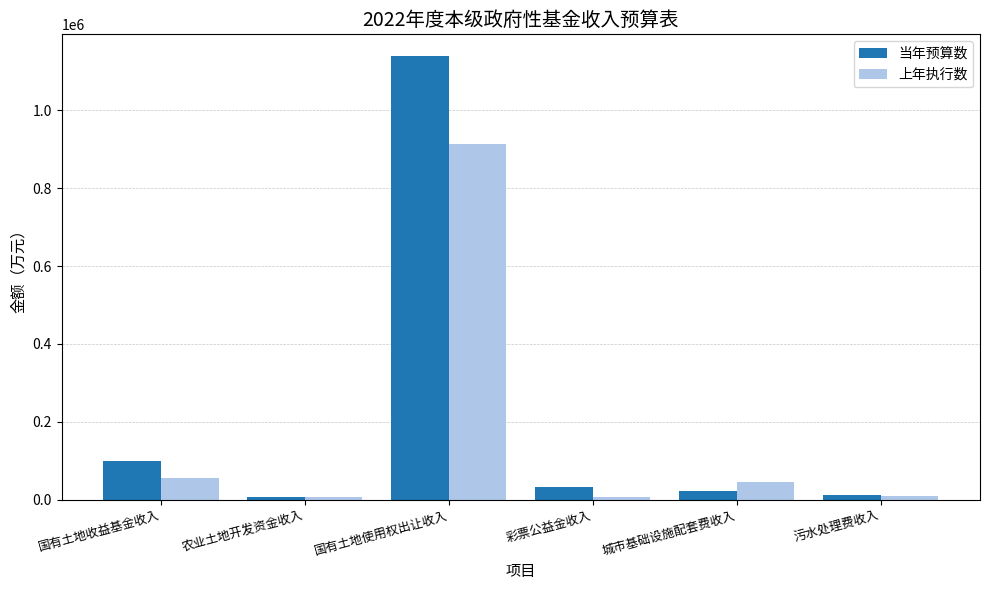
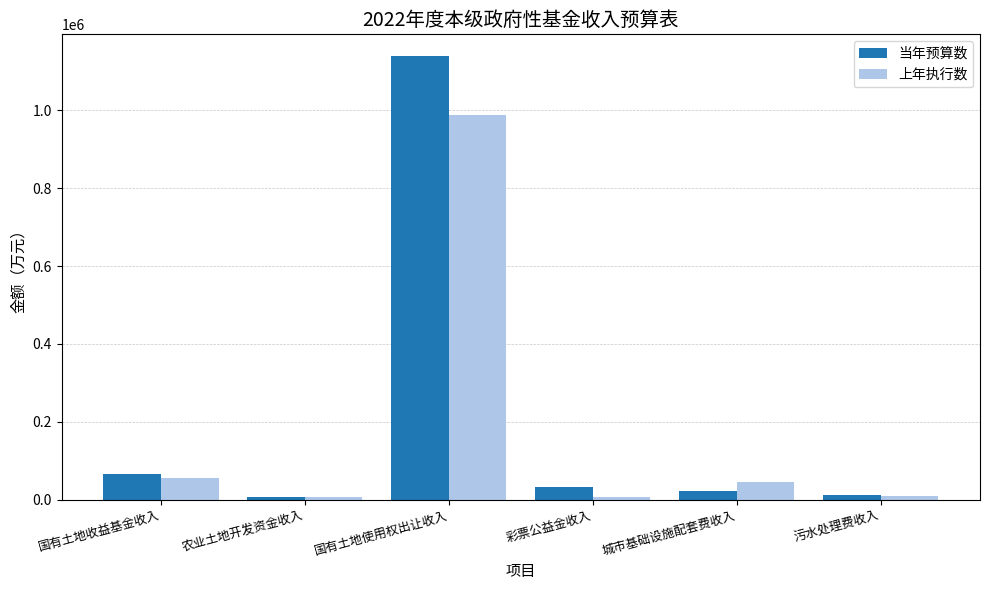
当年预算数, 国有土地收益基金收入: 100000 -> 70000
上年执行数, 国有土地使用权出让收入: 910000 -> 990000
